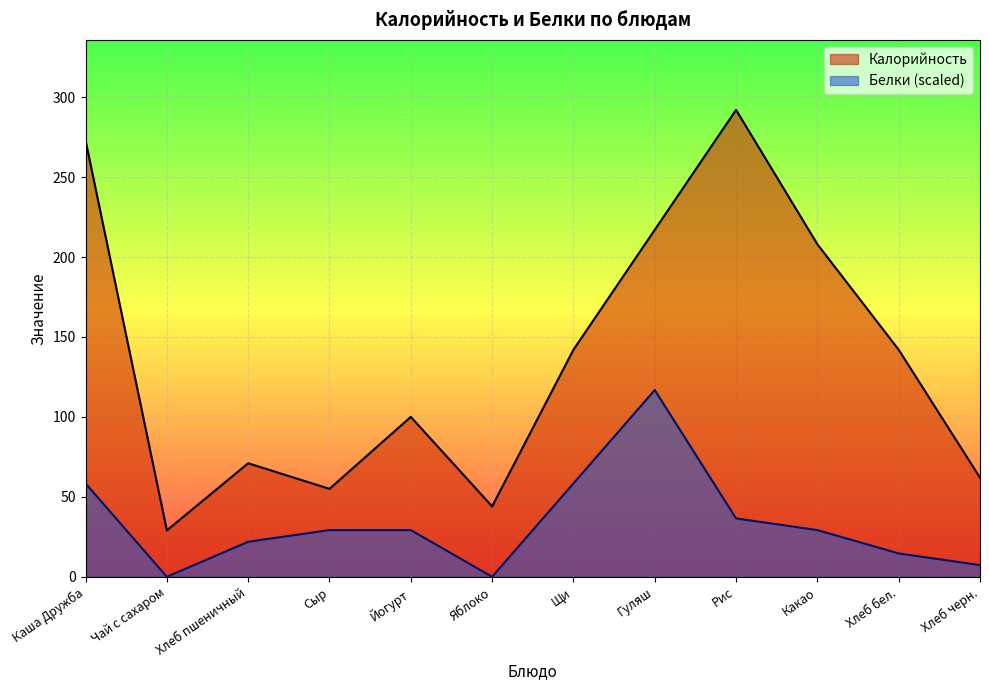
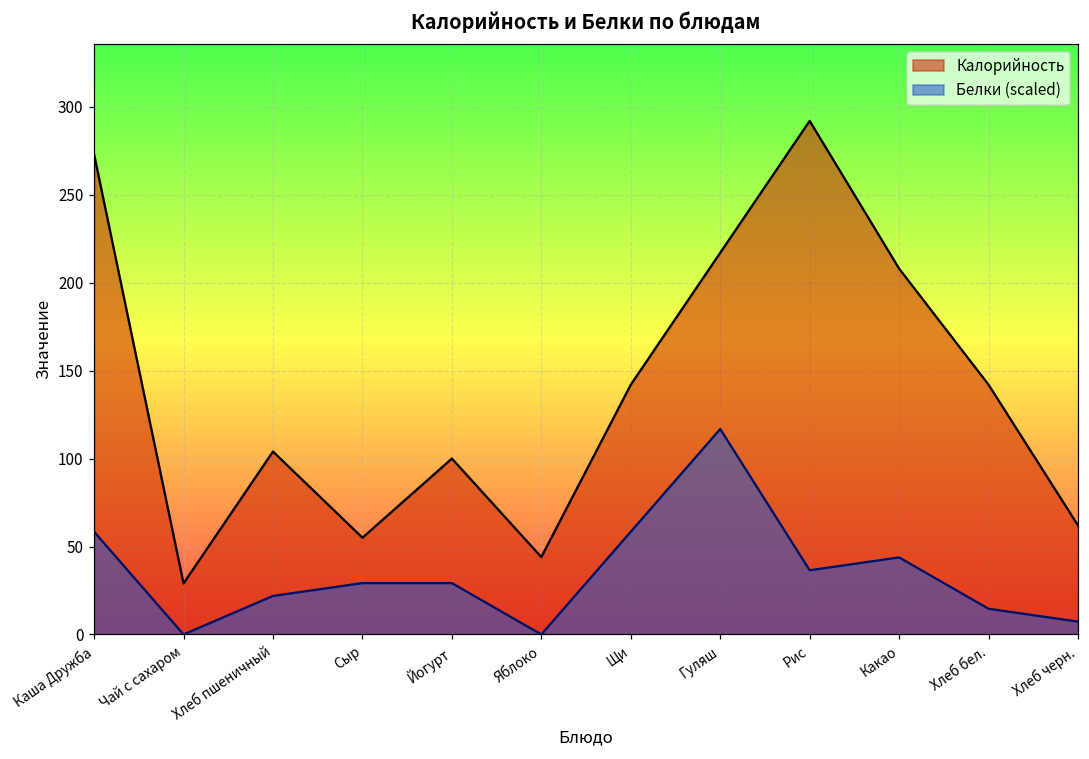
Калорийность, Хлеб пшеничный: 71 -> 104
Белки (scaled), Какао: 29 -> 44
